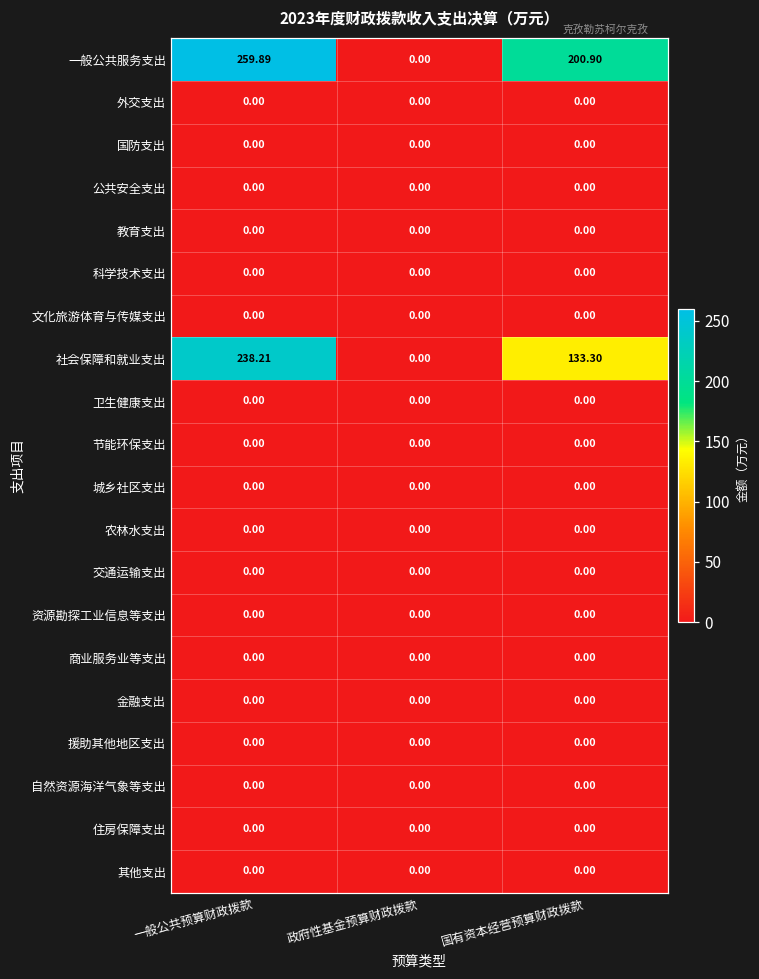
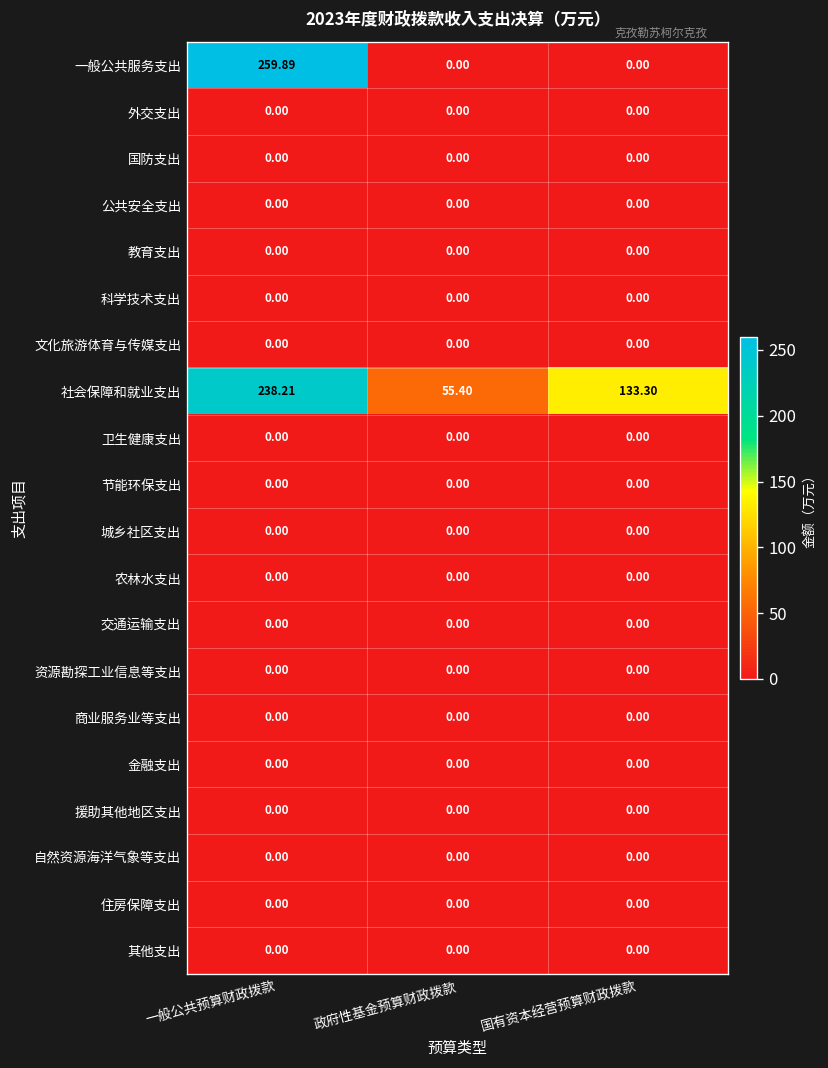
一般公共服务支出, 国有资本经营预算财政拨款: 200.90 -> 0.00
社会保障和就业支出, 政府性基金预算财政拨款: 0.00 -> 55.40
